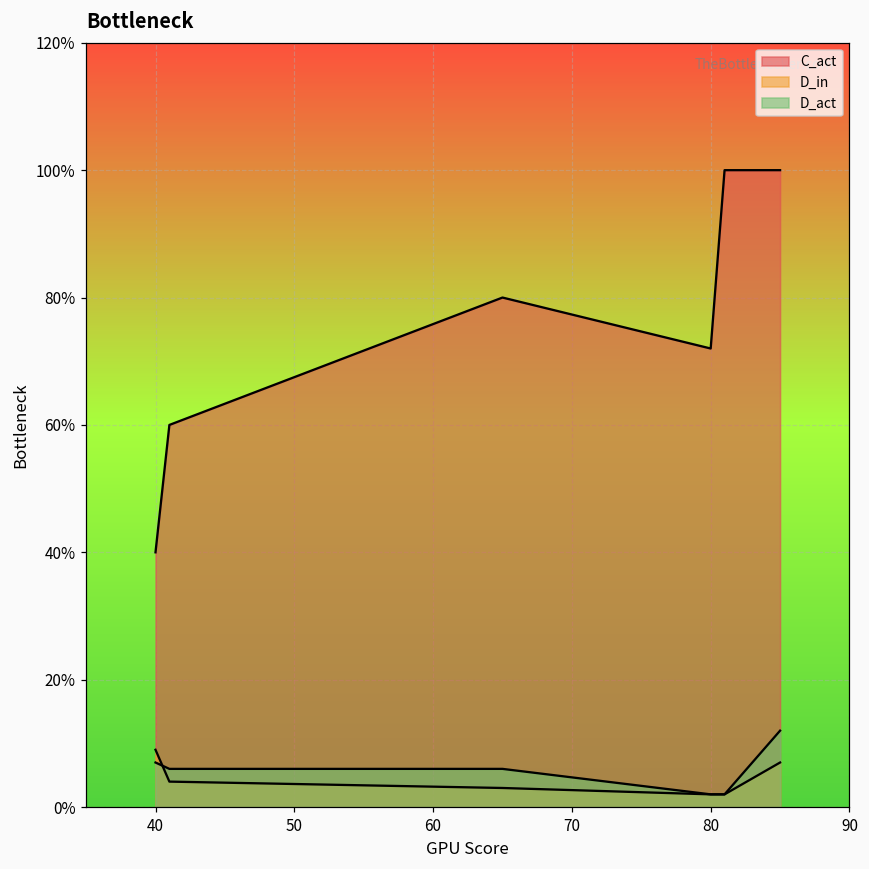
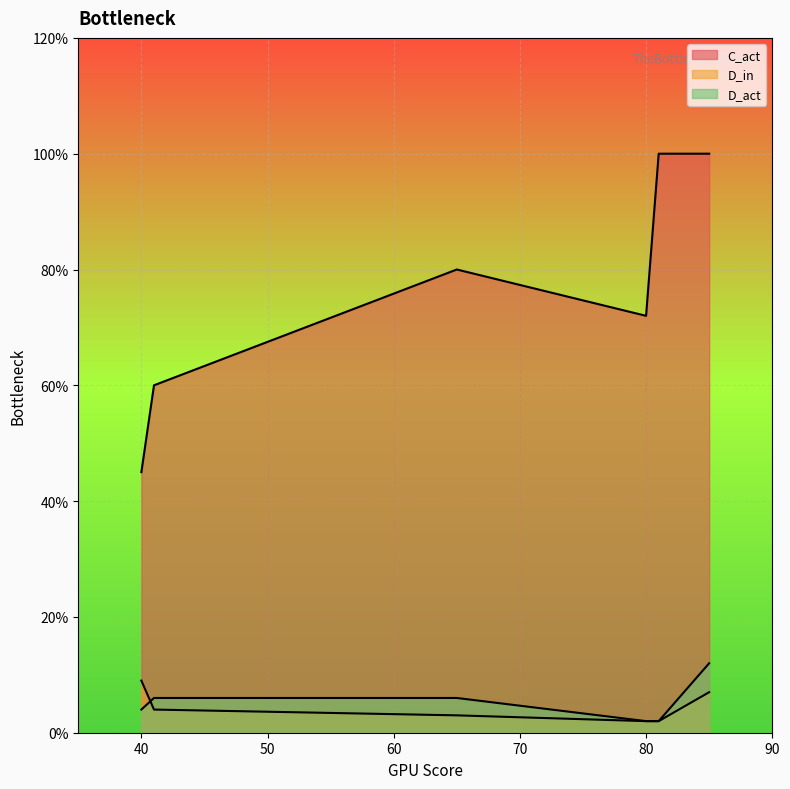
C_act, 40: 40% -> 45%
D_act, 40: 7% -> 4%
